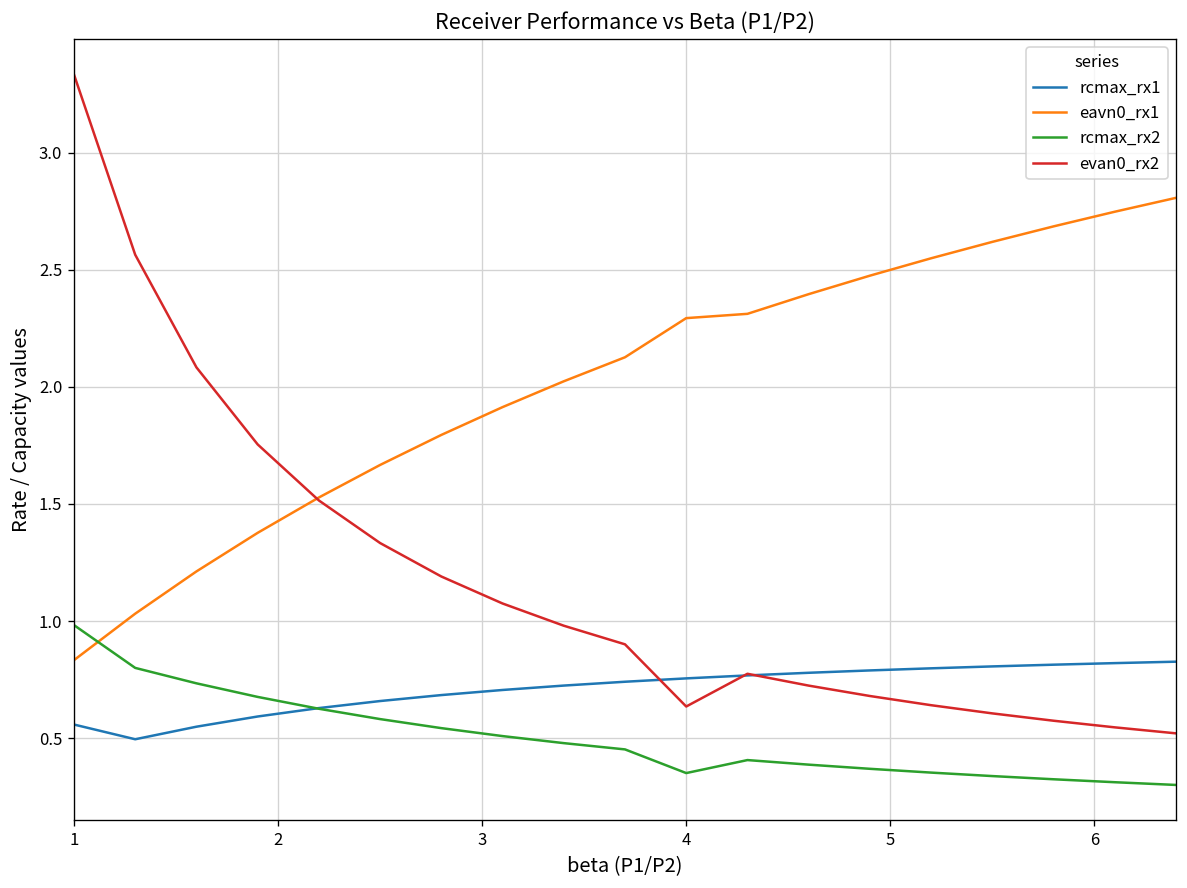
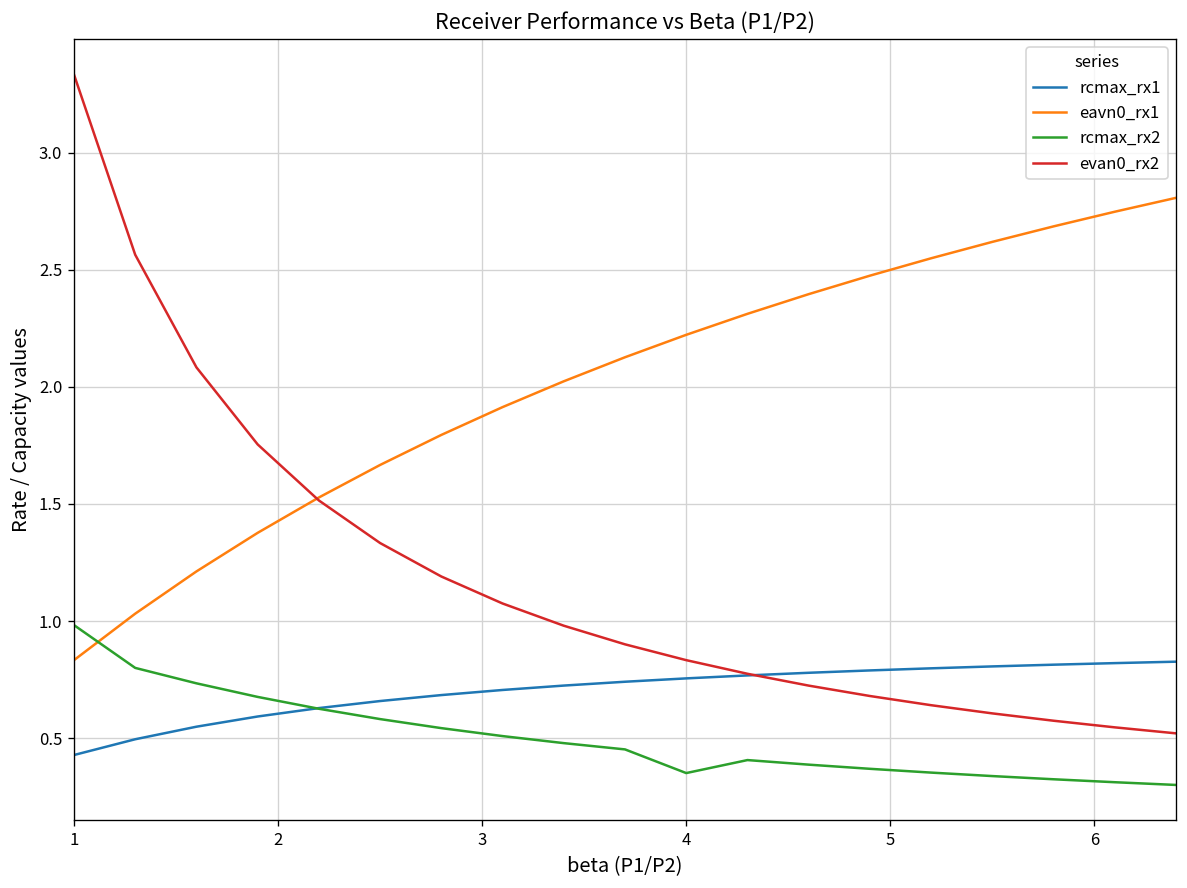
rcmax_rx1, 1: 0.56 -> 0.43
eavn0_rx1, 4: 2.29 -> 2.22
evan0_rx2, 4: 0.64 -> 0.83
